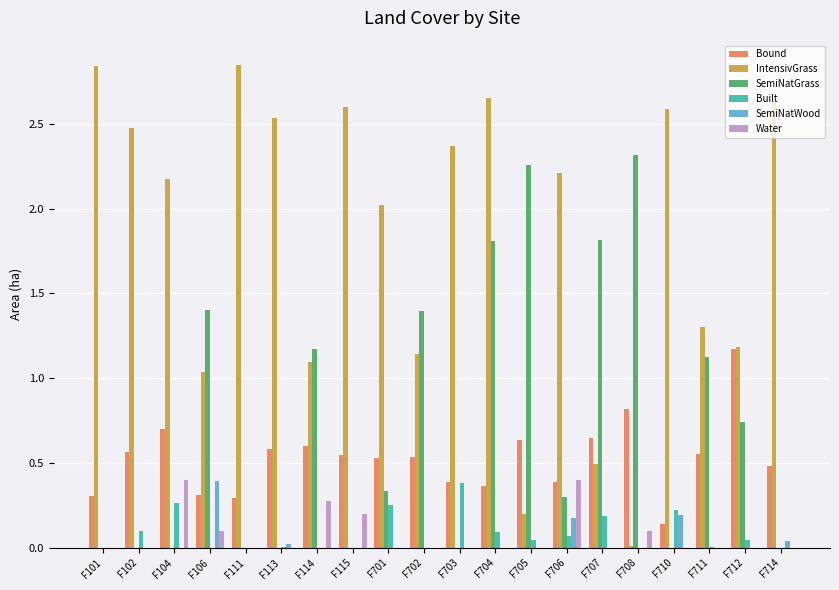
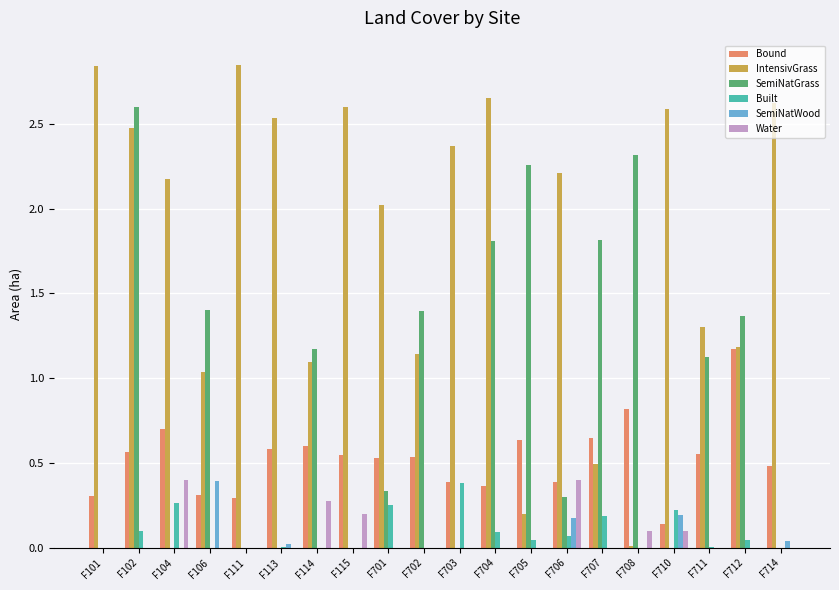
SemiNatGrass, F102: 0.0 -> 2.6
Water, F106: 0.1 -> 0.0
Water, F710: 0.0 -> 0.1
SemiNatGrass, F712: 0.74 -> 1.36
